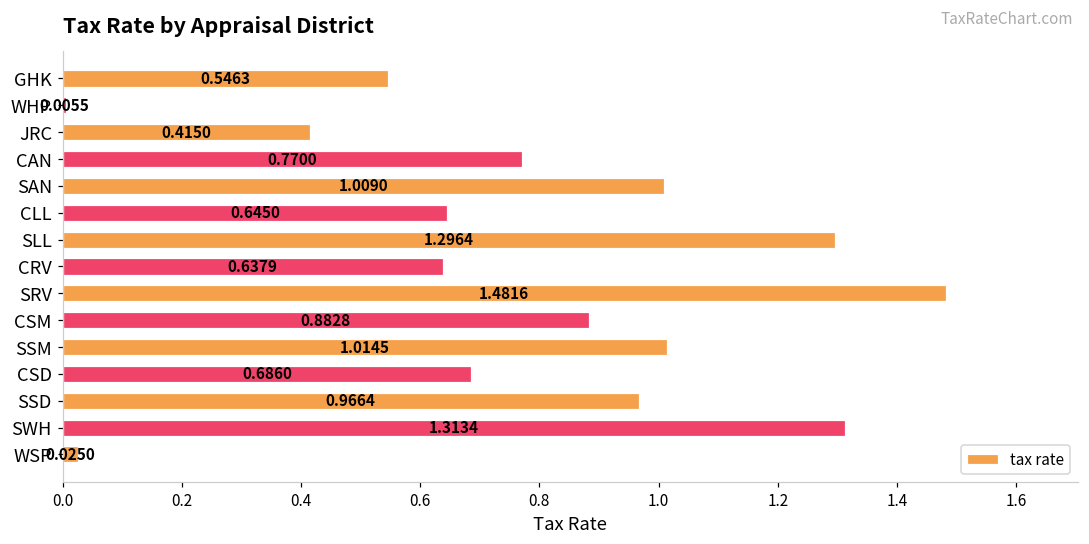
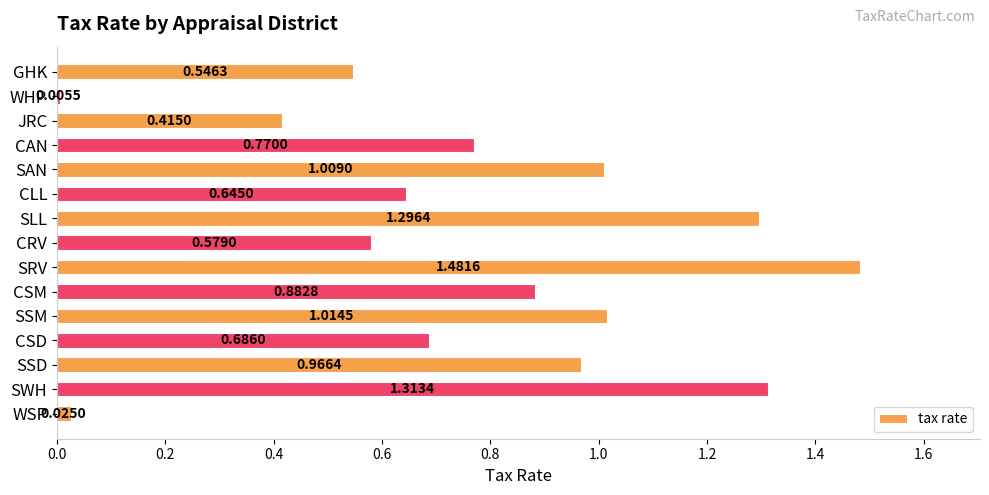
CRV: 0.6379 -> 0.5790
